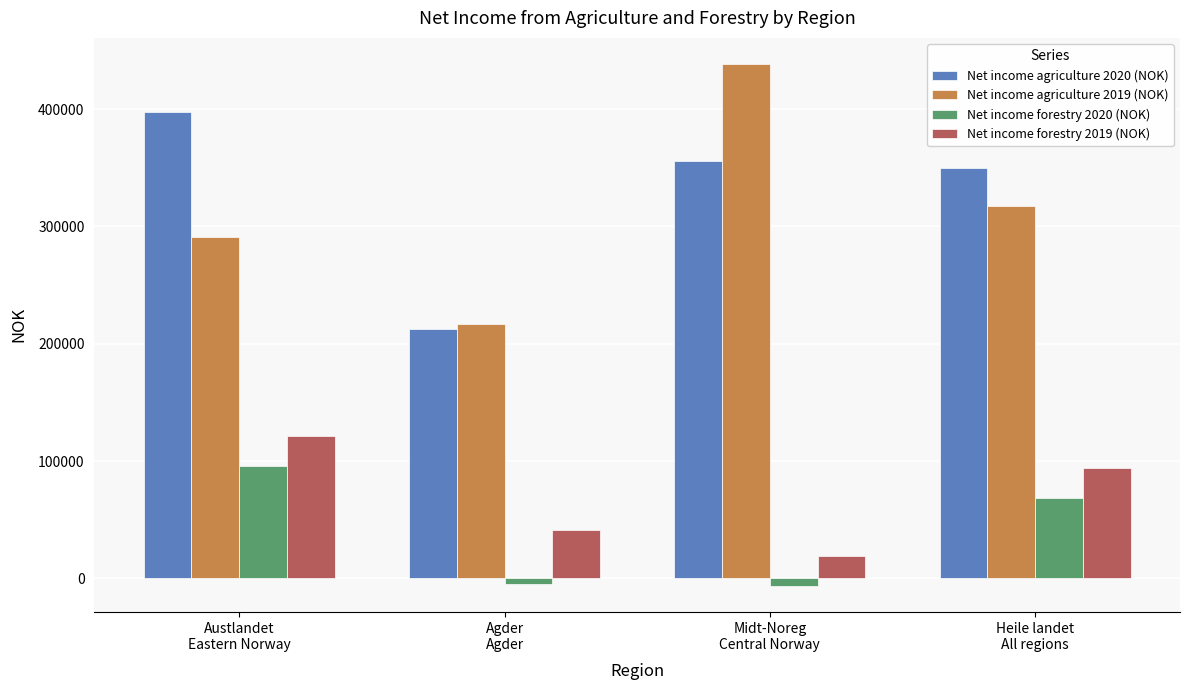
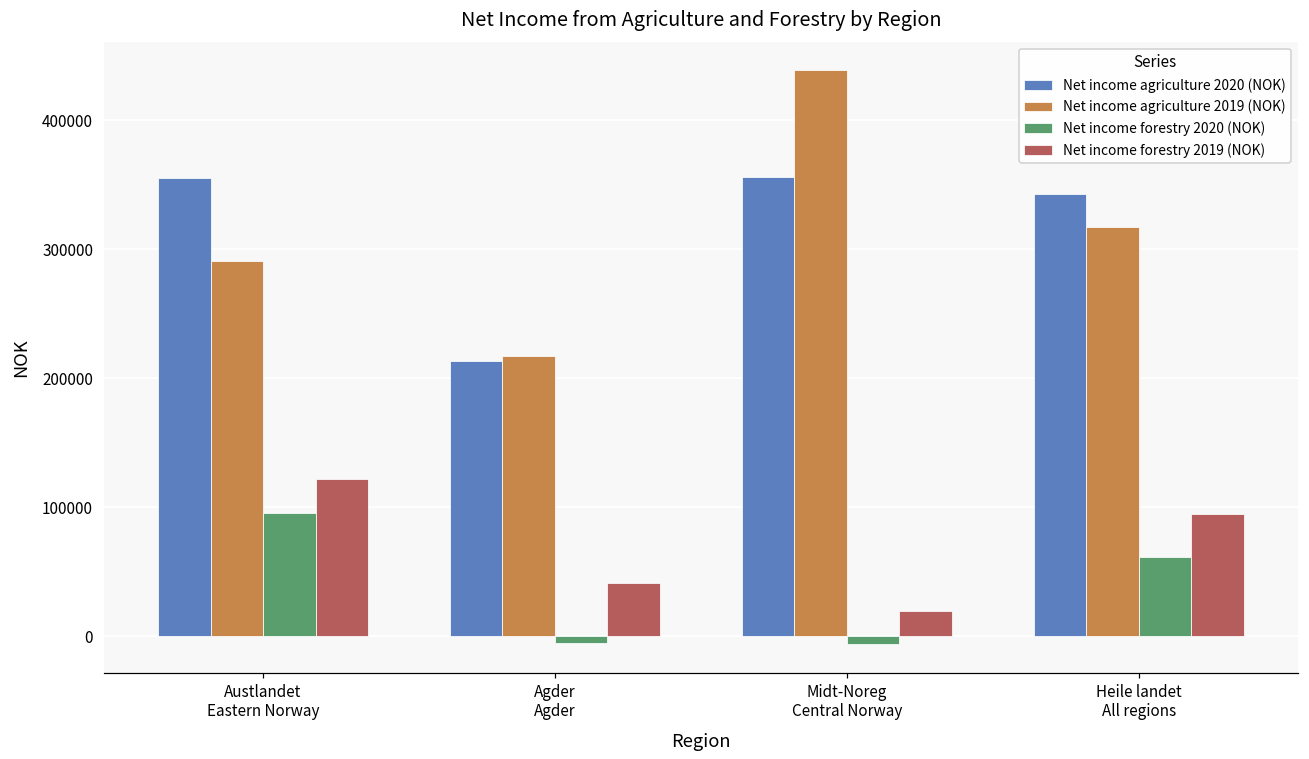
Net income agriculture 2020 (NOK), Austlandet Eastern Norway: 398000 -> 355000
Net income agriculture 2020 (NOK), Heile landet All regions: 350000 -> 343000
Net income forestry 2020 (NOK), Heile landet All regions: 69000 -> 62000
